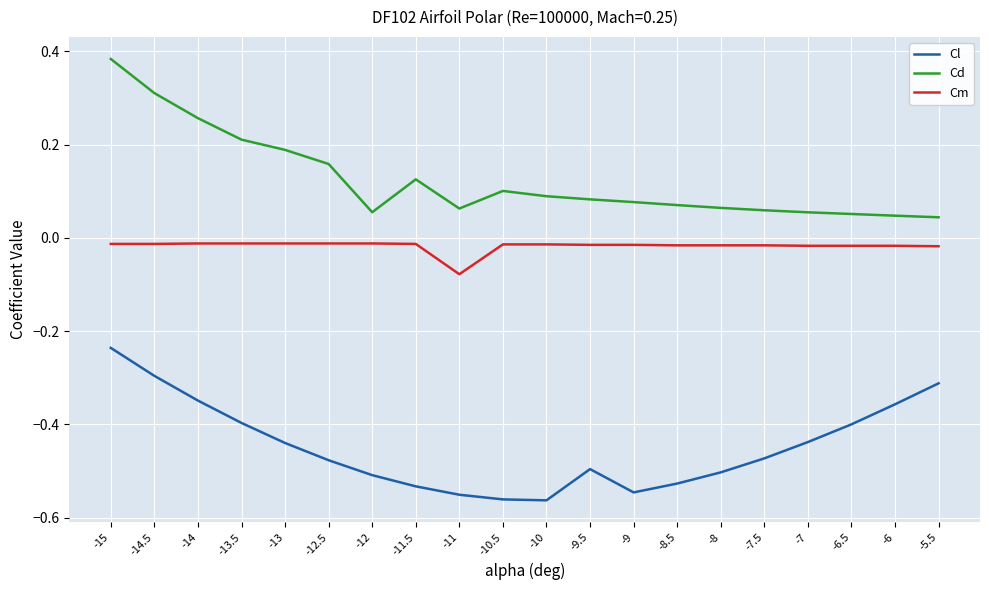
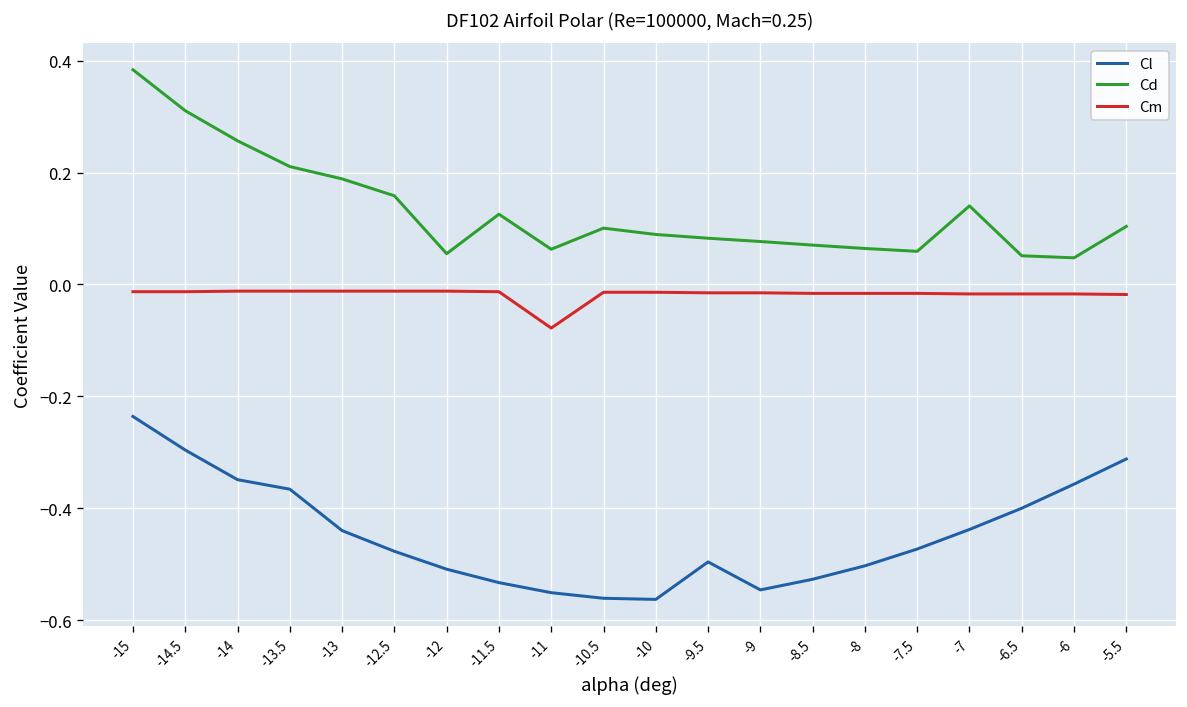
Cl, -13.5: -0.40 -> -0.37
Cd, -7: 0.05 -> 0.14
Cd, -5.5: 0.04 -> 0.10
